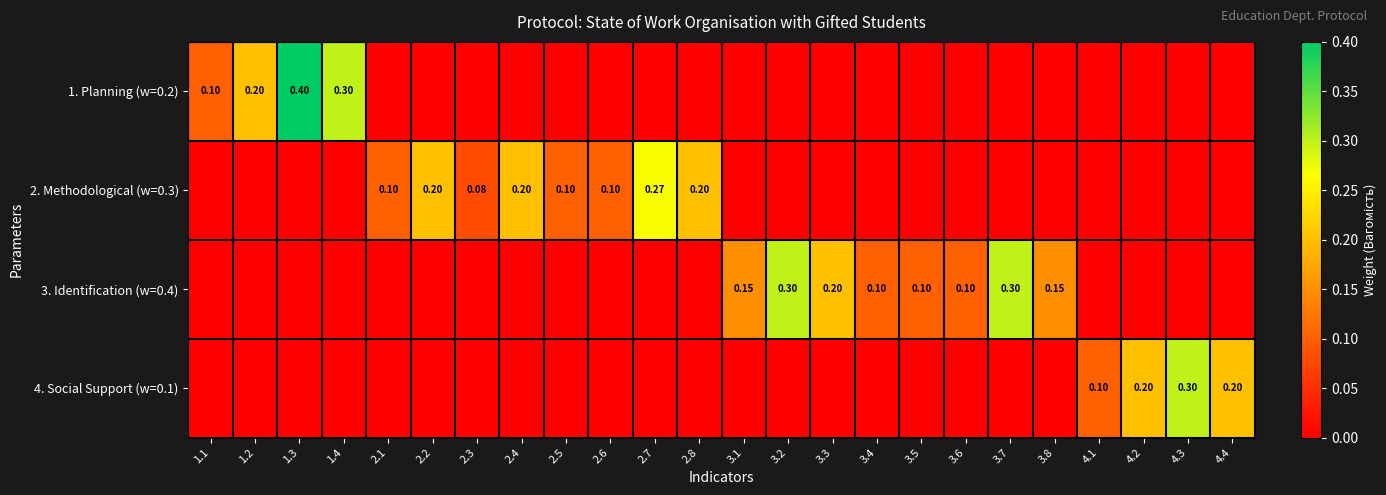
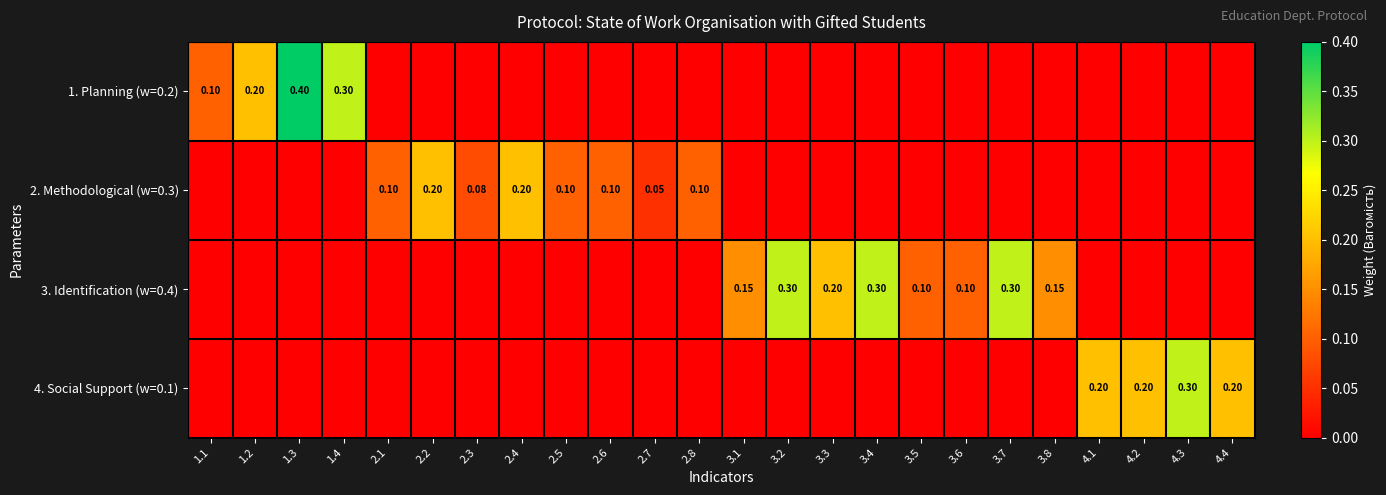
2. Methodological (w=0.3), 2.7: 0.27 -> 0.05
2. Methodological (w=0.3), 2.8: 0.20 -> 0.10
3. Identification (w=0.4), 3.4: 0.10 -> 0.30
4. Social Support (w=0.1), 4.1: 0.10 -> 0.20
